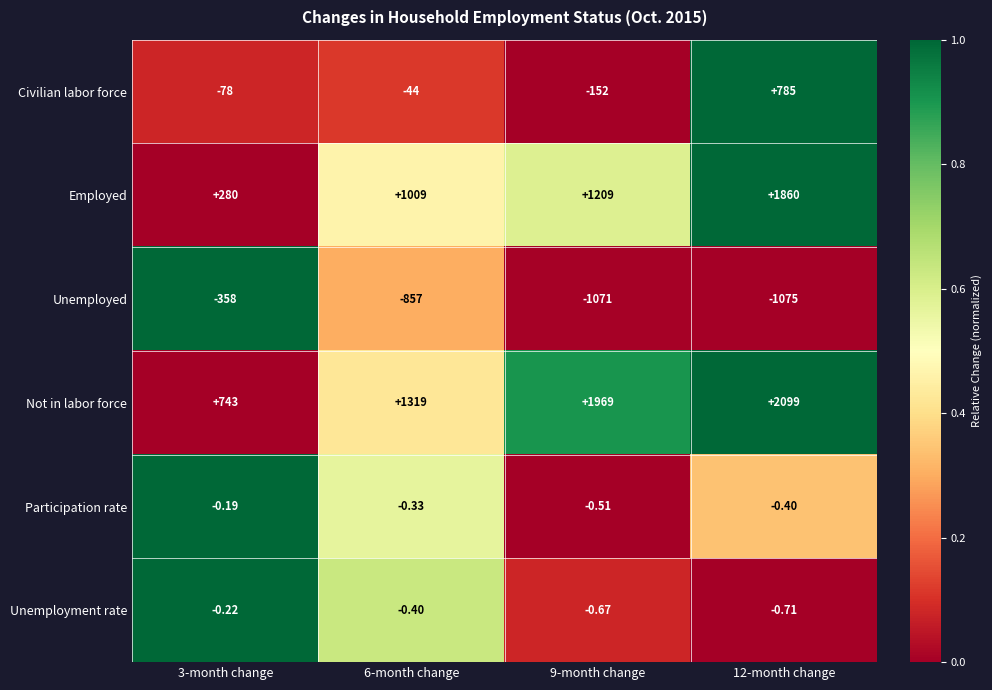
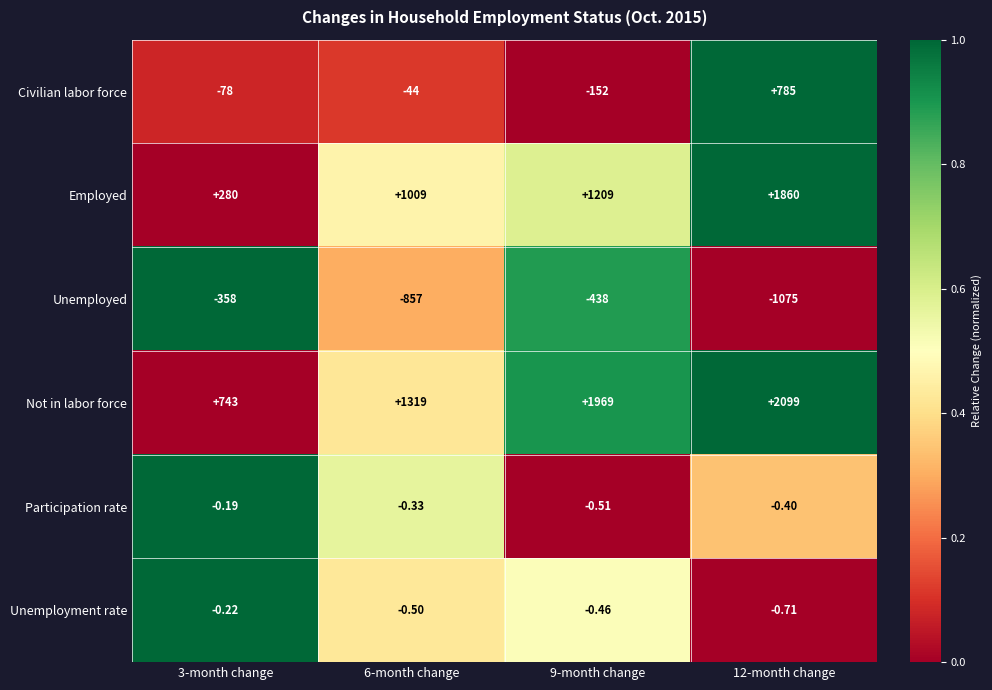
Unemployed, 9-month change: -1071 -> -438
Unemployment rate, 6-month change: -0.40 -> -0.50
Unemployment rate, 9-month change: -0.67 -> -0.46
